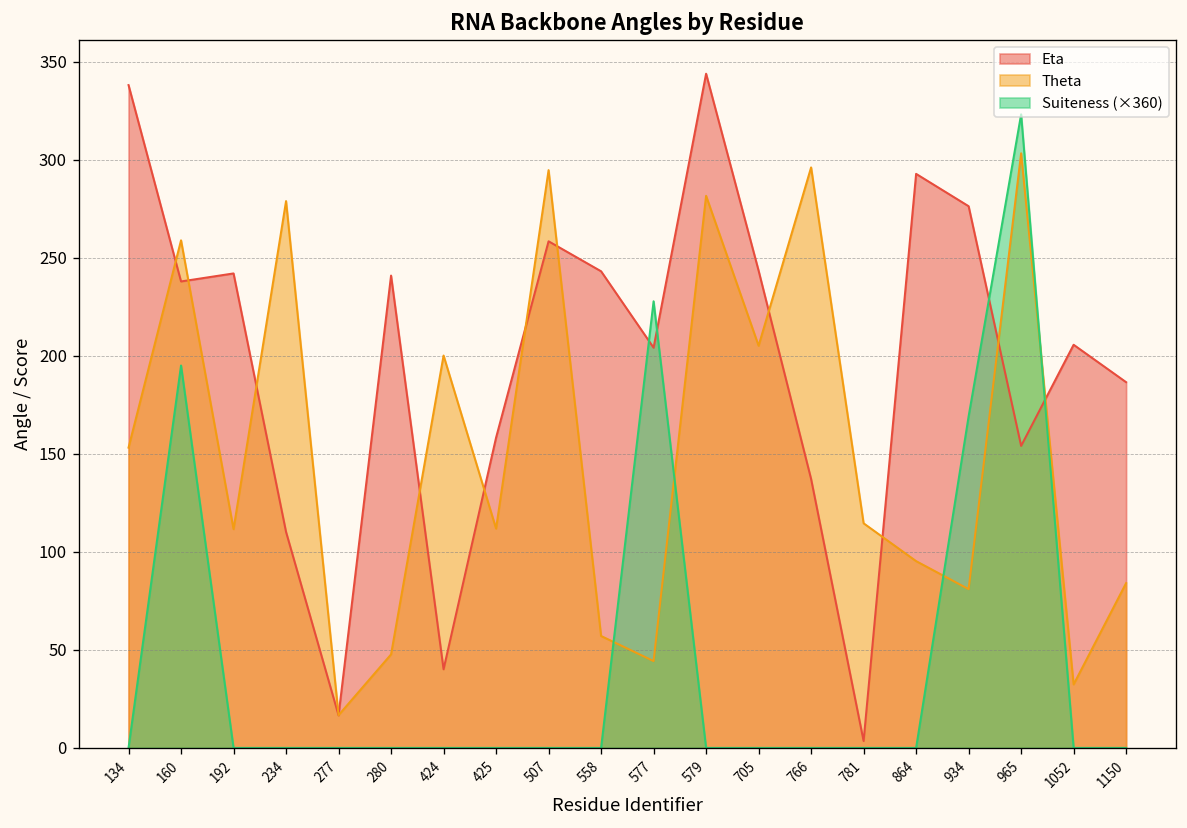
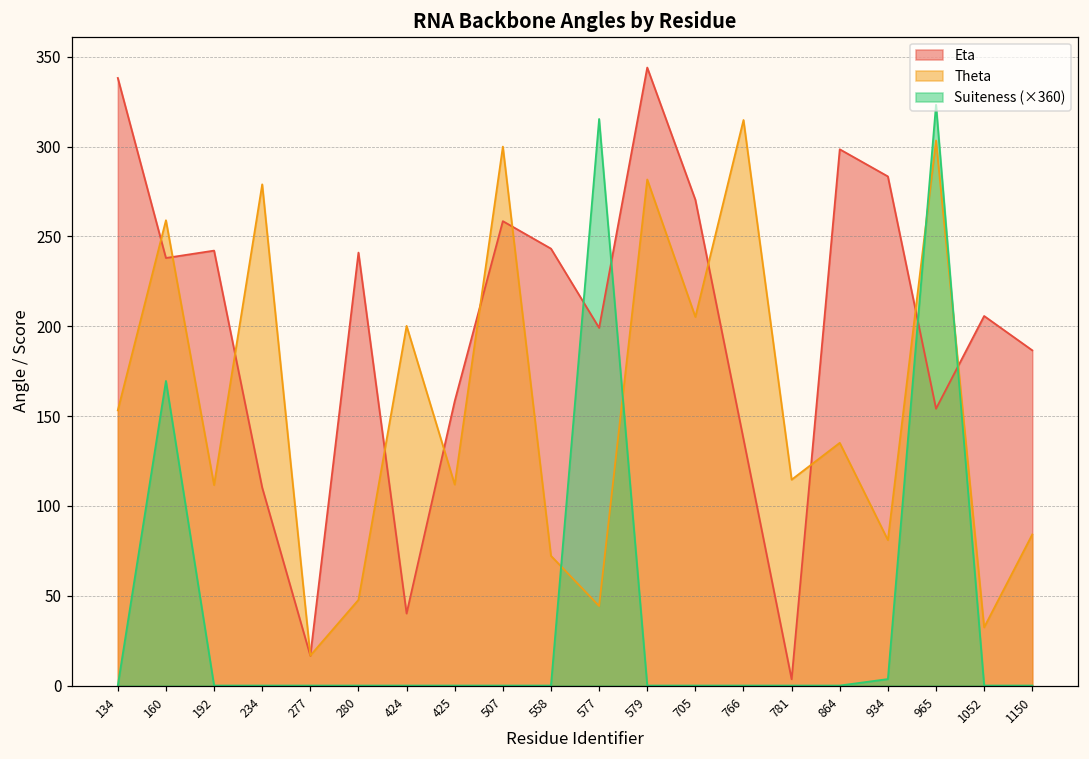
Suiteness (×360), 160: 195 -> 170
Theta, 507: 295 -> 300
Theta, 558: 57 -> 72
Eta, 577: 204 -> 199
Suiteness (×360), 577: 228 -> 315
Eta, 705: 244 -> 270
Theta, 766: 296 -> 315
Eta, 864: 293 -> 299
Theta, 864: 95 -> 135
Eta, 934: 276 -> 283
Suiteness (×360), 934: 169 -> 4
